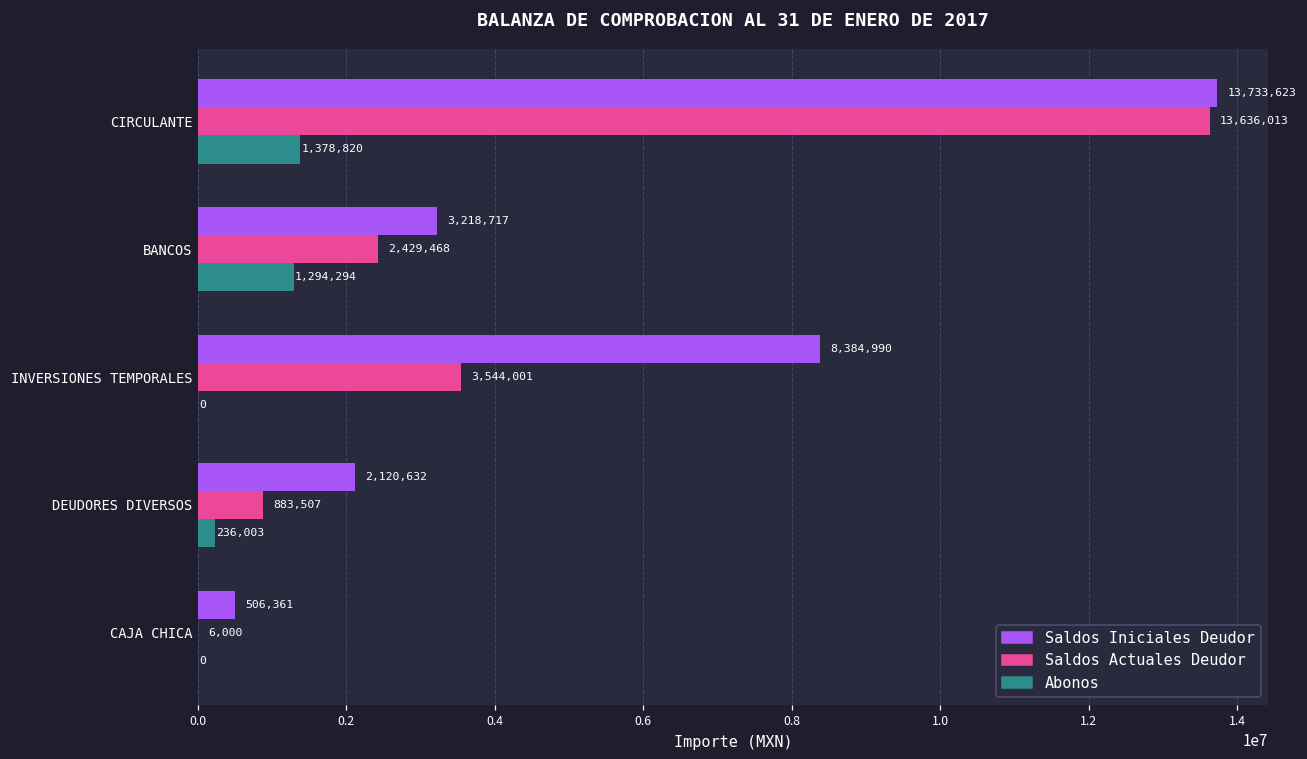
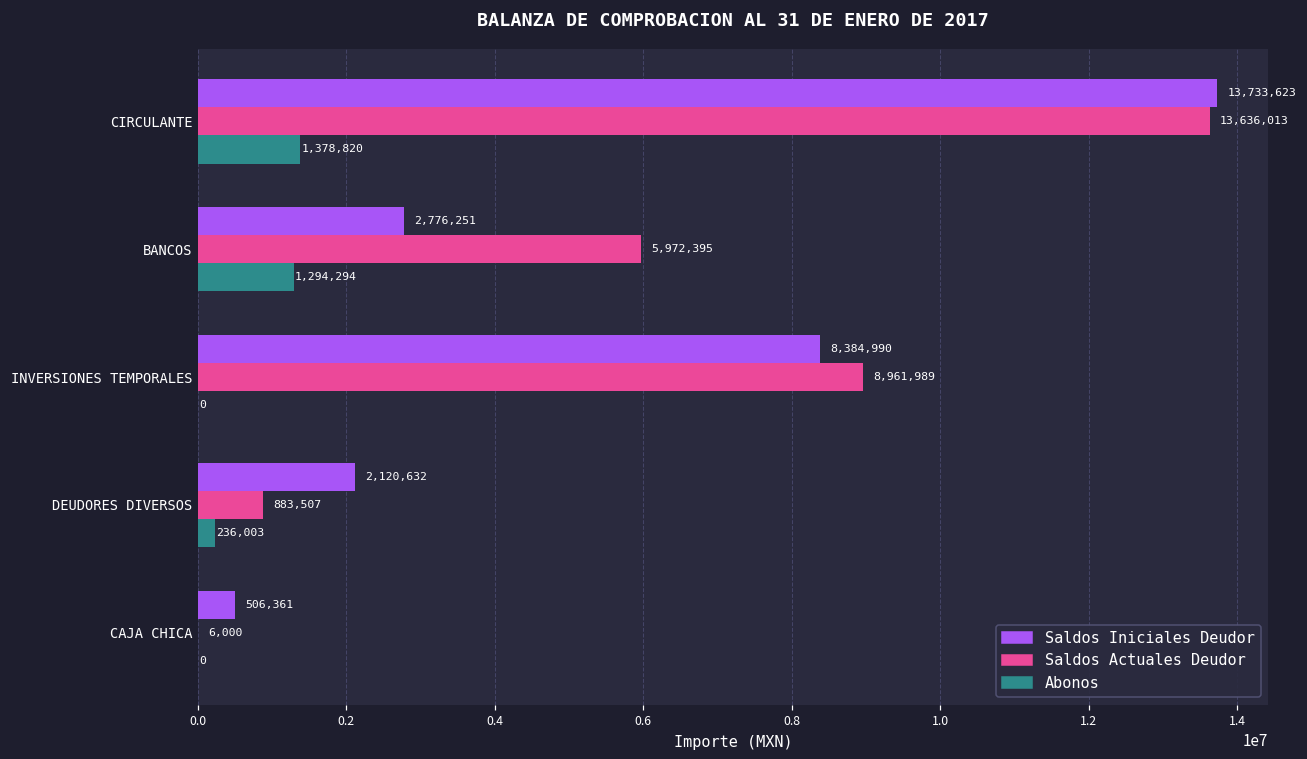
Saldos Iniciales Deudor, BANCOS: 3,218,717 -> 2,776,251
Saldos Actuales Deudor, BANCOS: 2,429,468 -> 5,972,395
Saldos Actuales Deudor, INVERSIONES TEMPORALES: 3,544,001 -> 8,961,989
